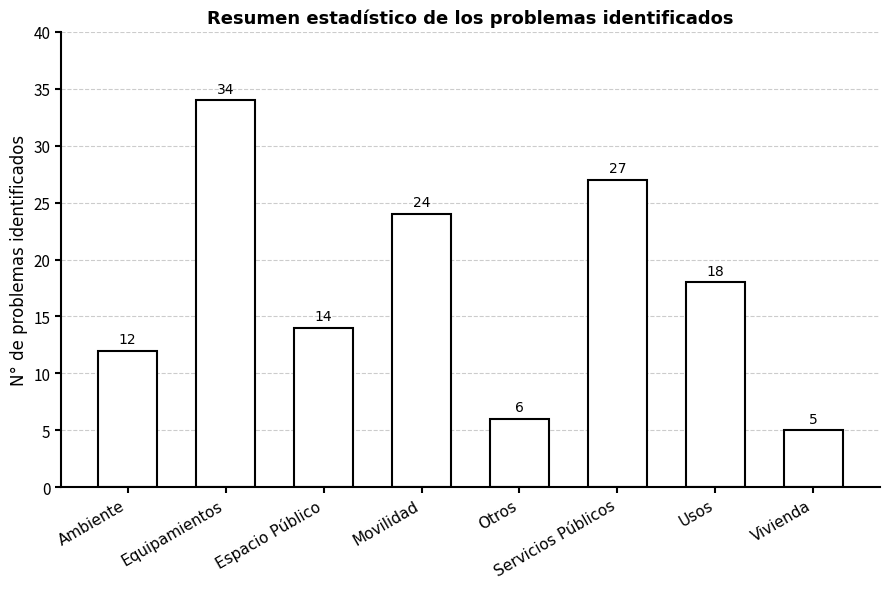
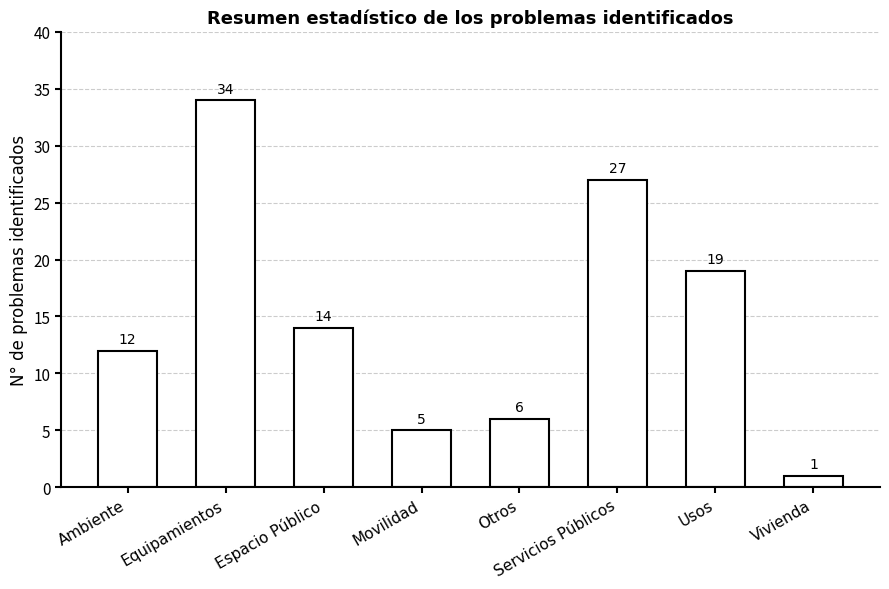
Movilidad: 24 -> 5
Usos: 18 -> 19
Vivienda: 5 -> 1
